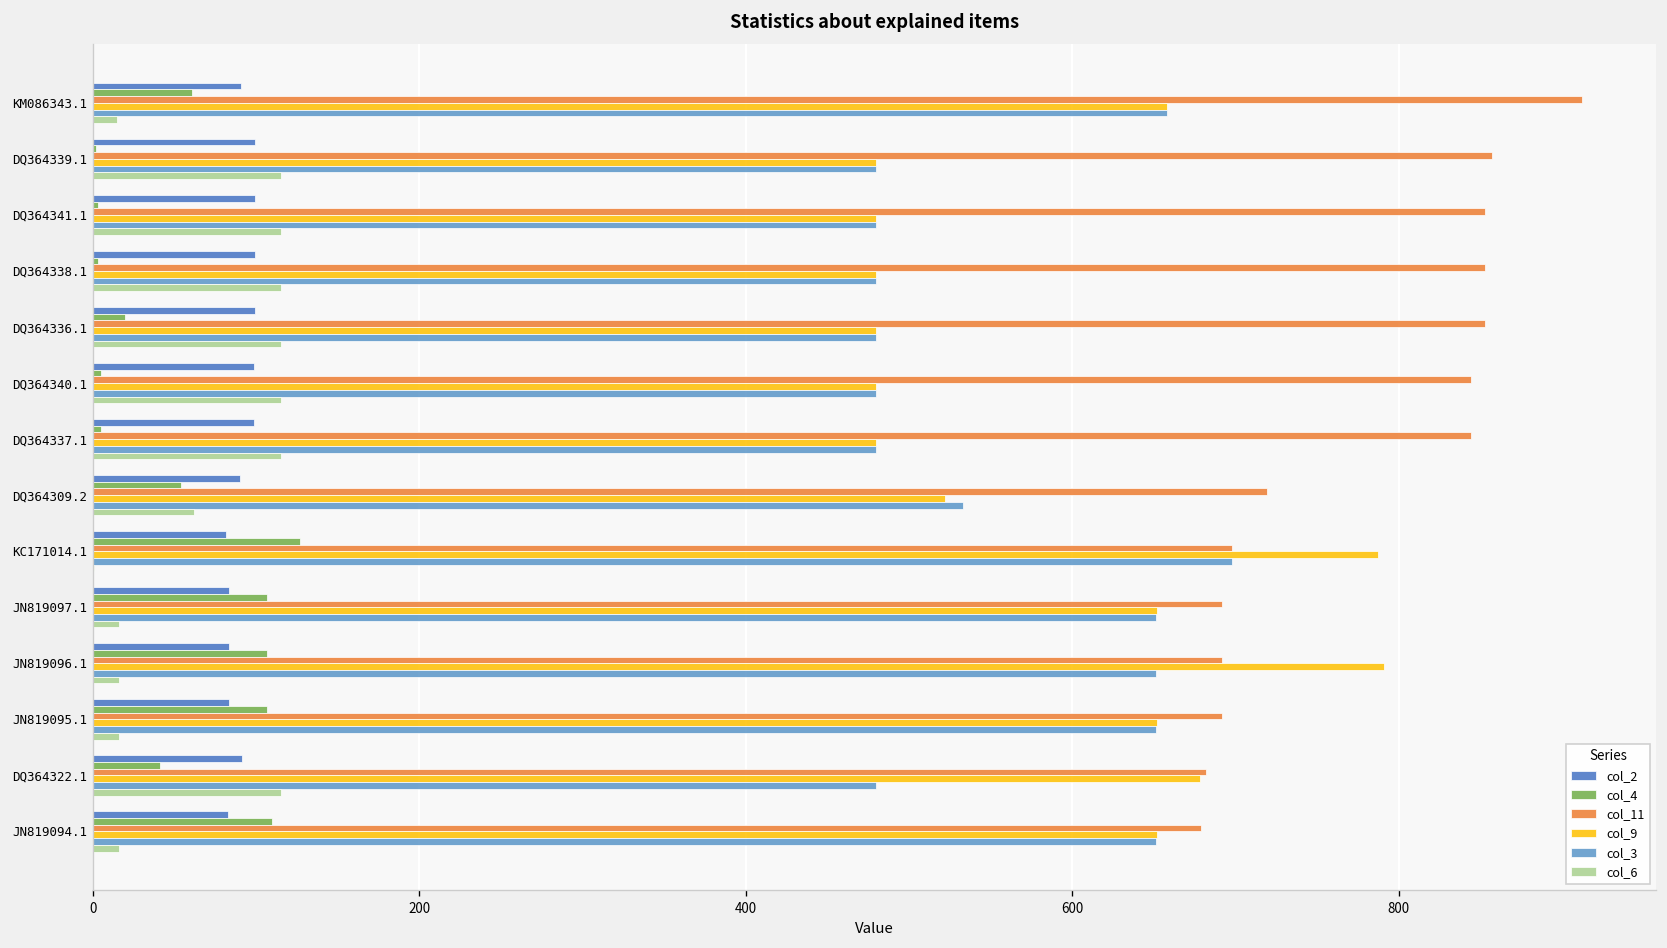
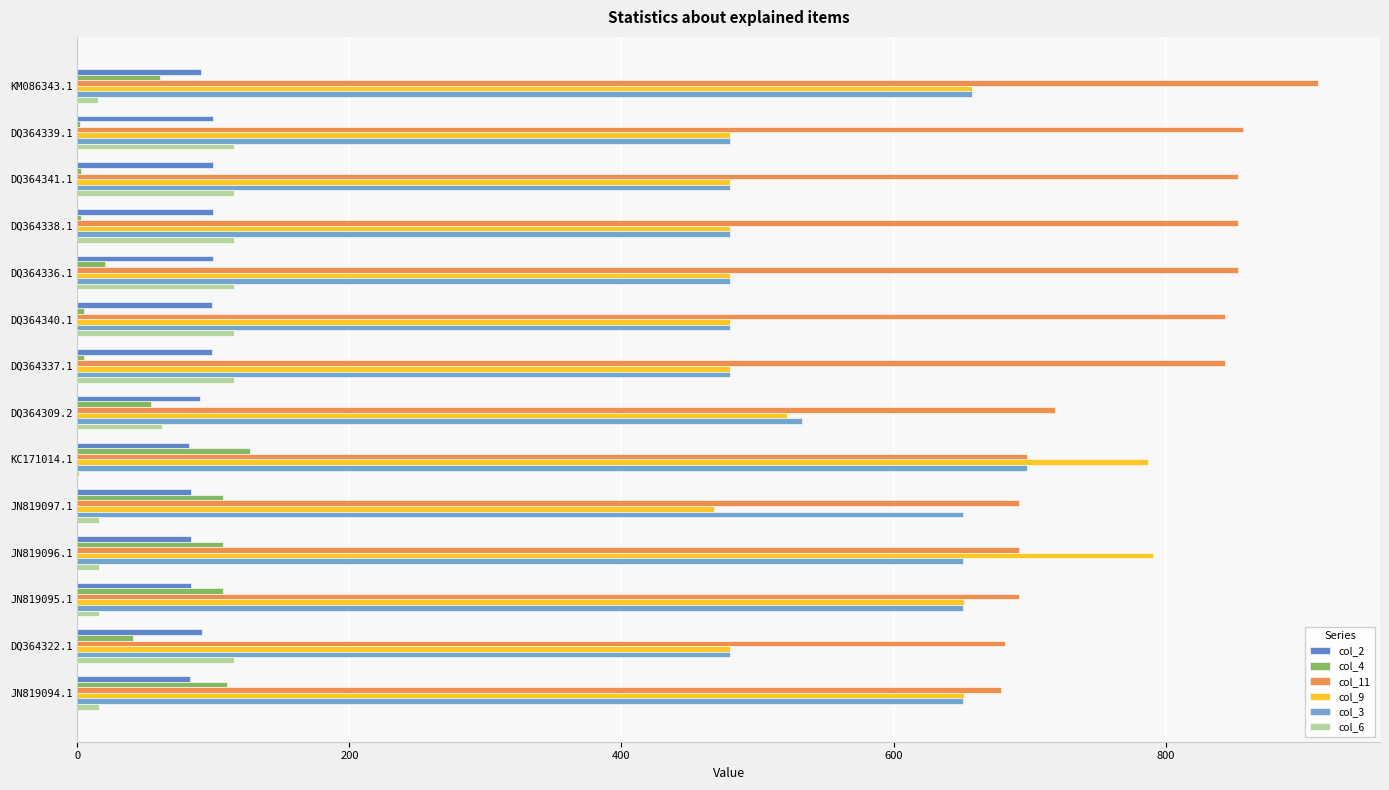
col_9, JN819097.1: 652 -> 468
col_9, DQ364322.1: 678 -> 480
